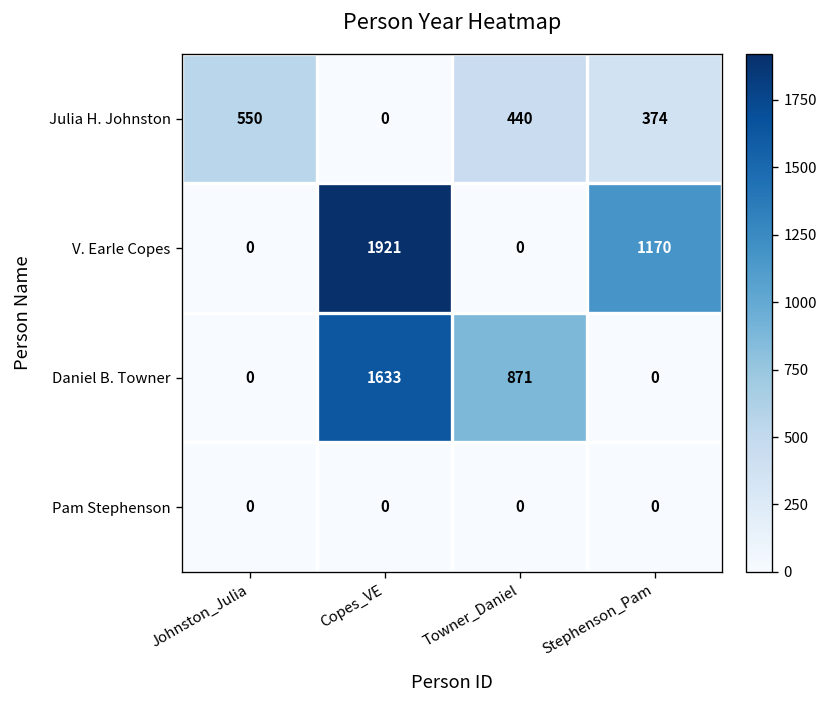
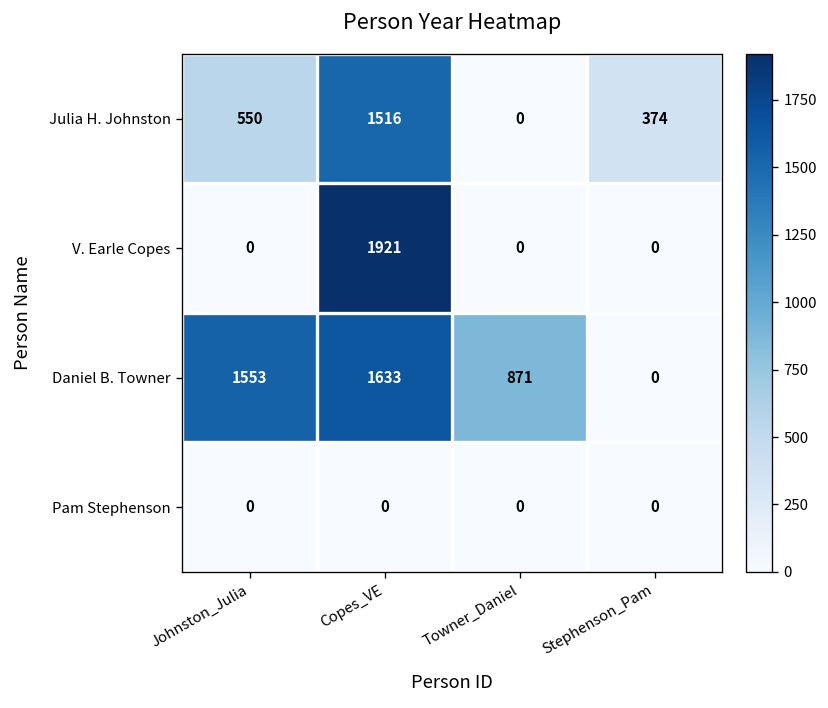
Julia H. Johnston, Copes_VE: 0 -> 1516
Julia H. Johnston, Towner_Daniel: 440 -> 0
V. Earle Copes, Stephenson_Pam: 1170 -> 0
Daniel B. Towner, Johnston_Julia: 0 -> 1553
